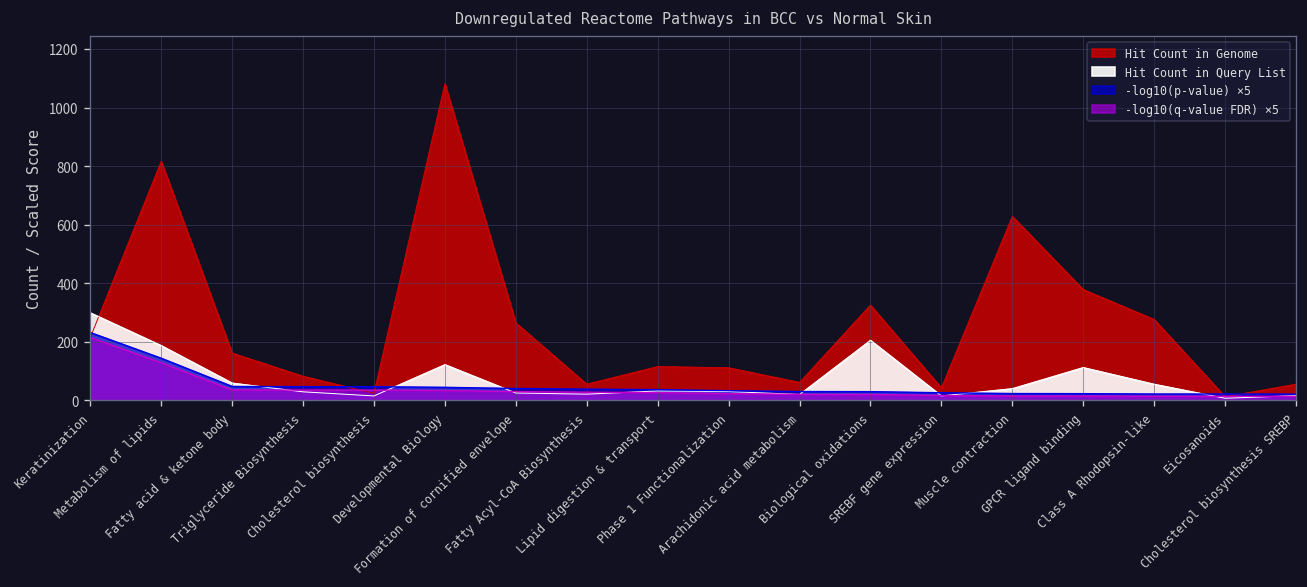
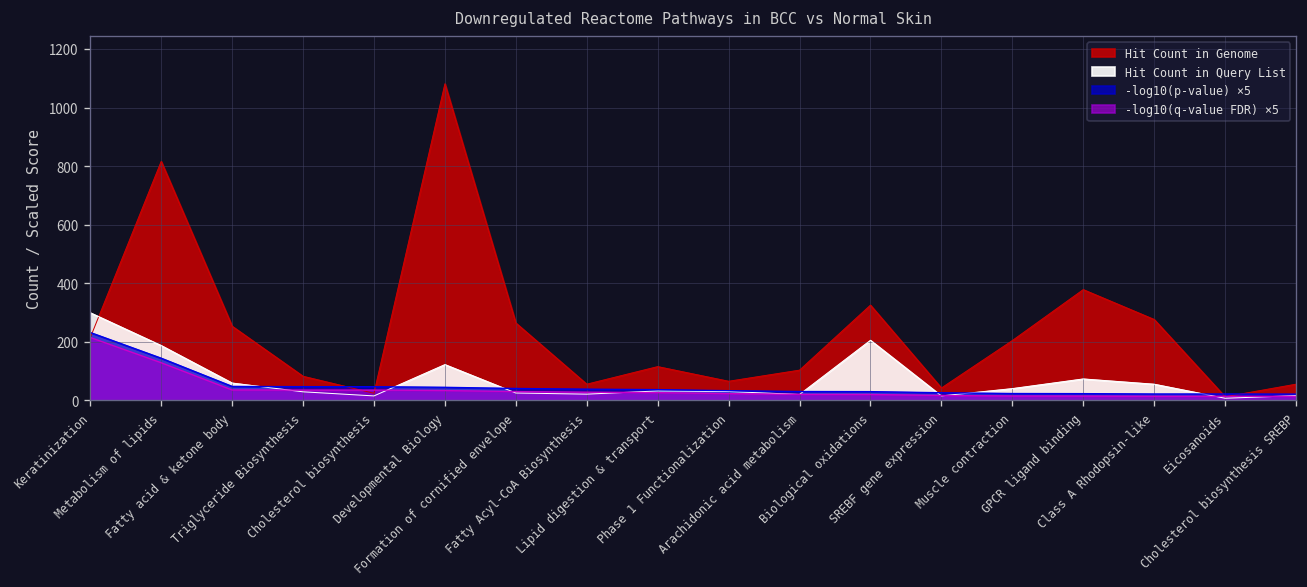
Hit Count in Genome, Fatty acid & ketone body: 160 -> 250
Hit Count in Genome, Phase 1 Functionalization: 110 -> 70
Hit Count in Genome, Arachidonic acid metabolism: 60 -> 100
Hit Count in Genome, Muscle contraction: 630 -> 200
Hit Count in Query List, GPCR ligand binding: 110 -> 70
